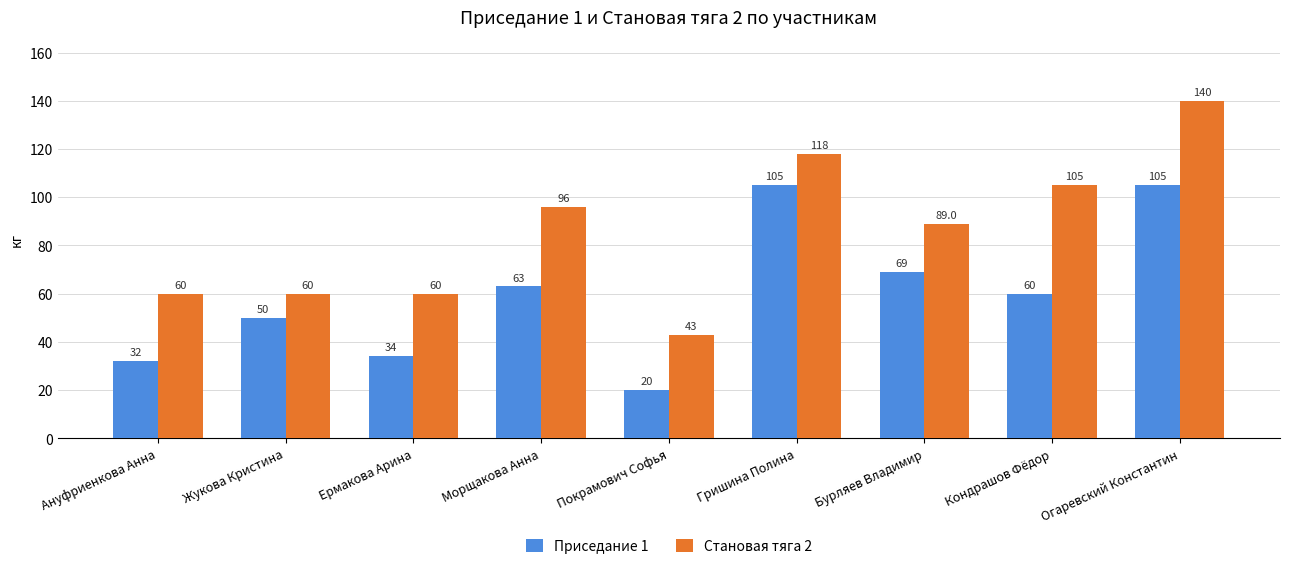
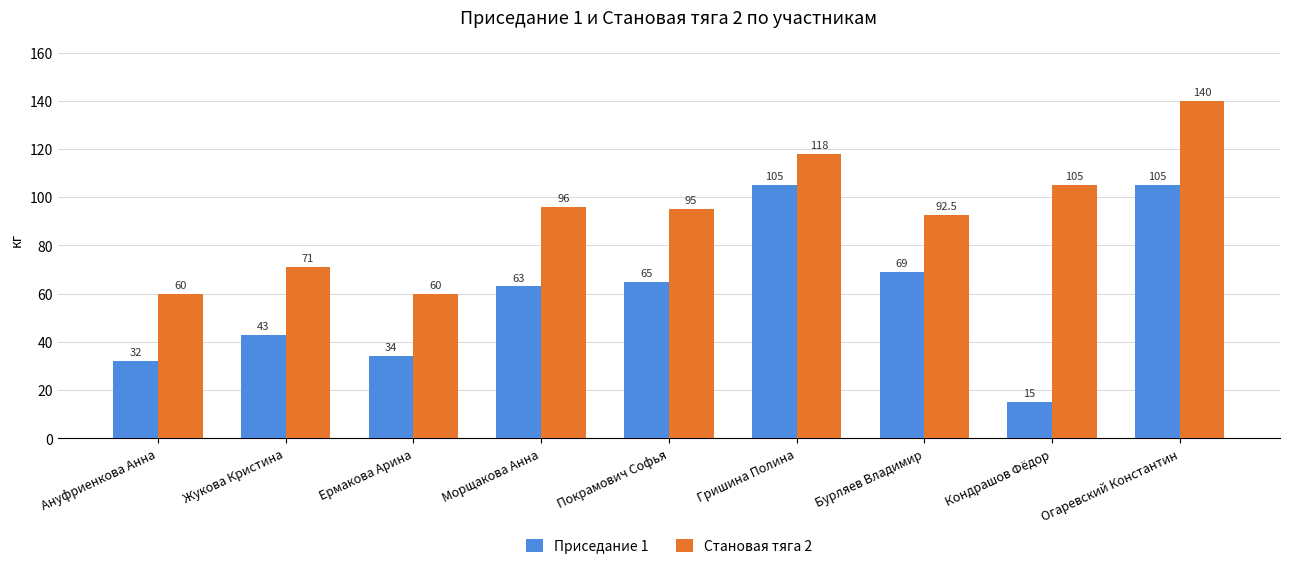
Приседание 1, Жукова Кристина: 50 -> 43
Становая тяга 2, Жукова Кристина: 60 -> 71
Приседание 1, Покрамович Софья: 20 -> 65
Становая тяга 2, Покрамович Софья: 43 -> 95
Становая тяга 2, Бурляев Владимир: 89.0 -> 92.5
Приседание 1, Кондрашов Фёдор: 60 -> 15
